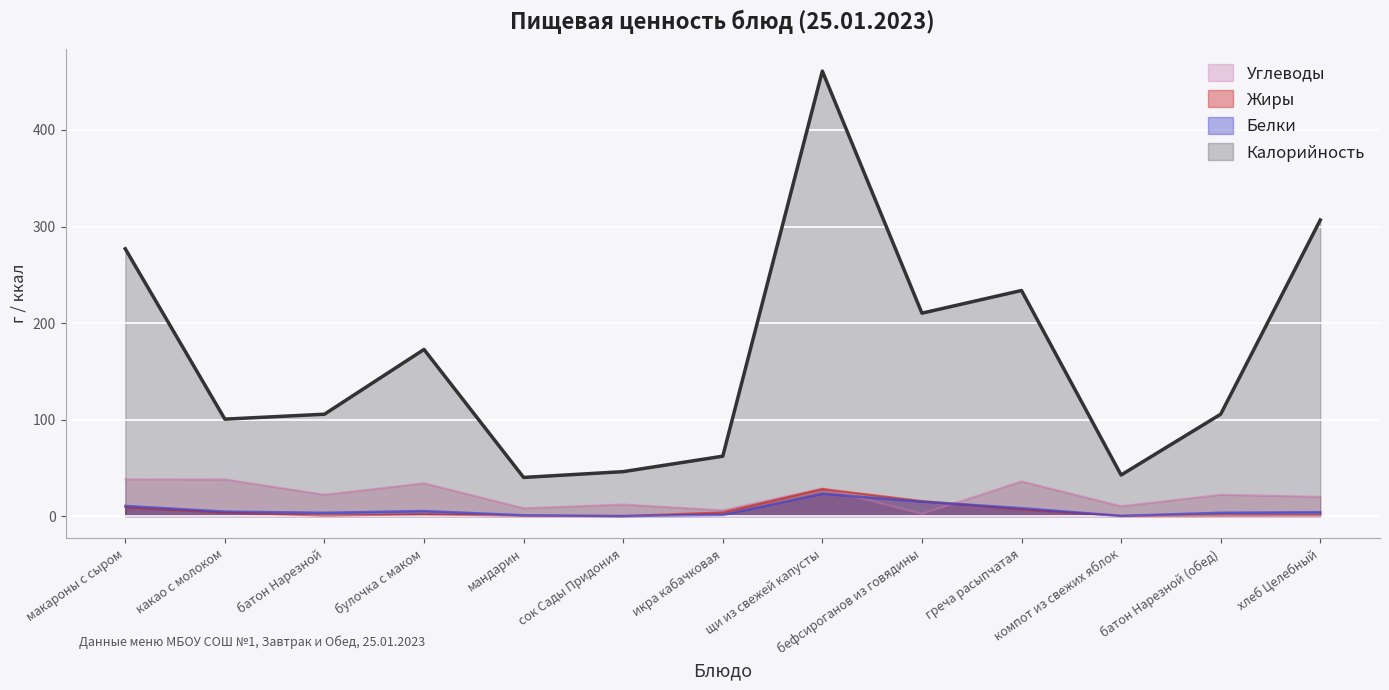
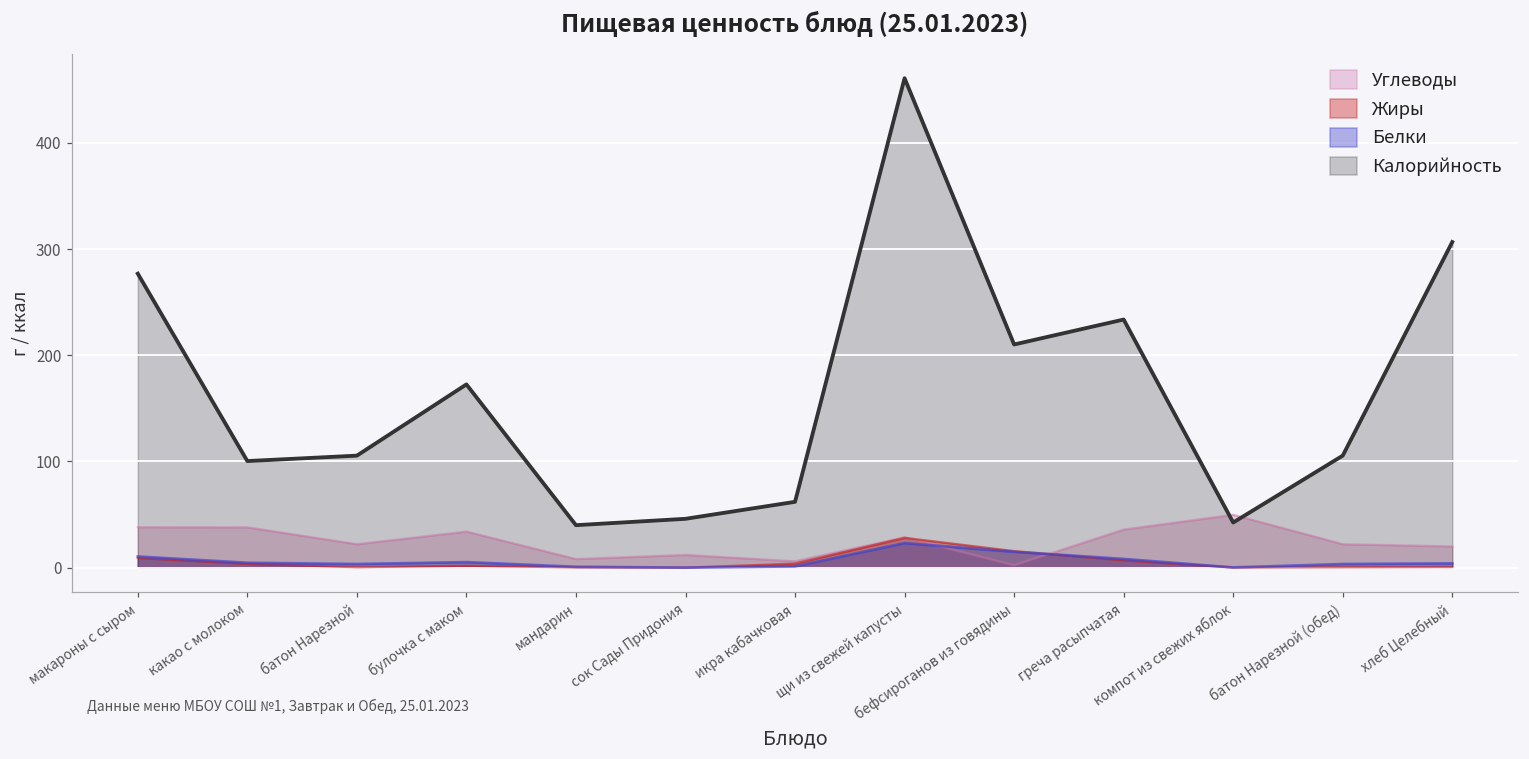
Углеводы, компот из свежих яблок: 10 -> 50
